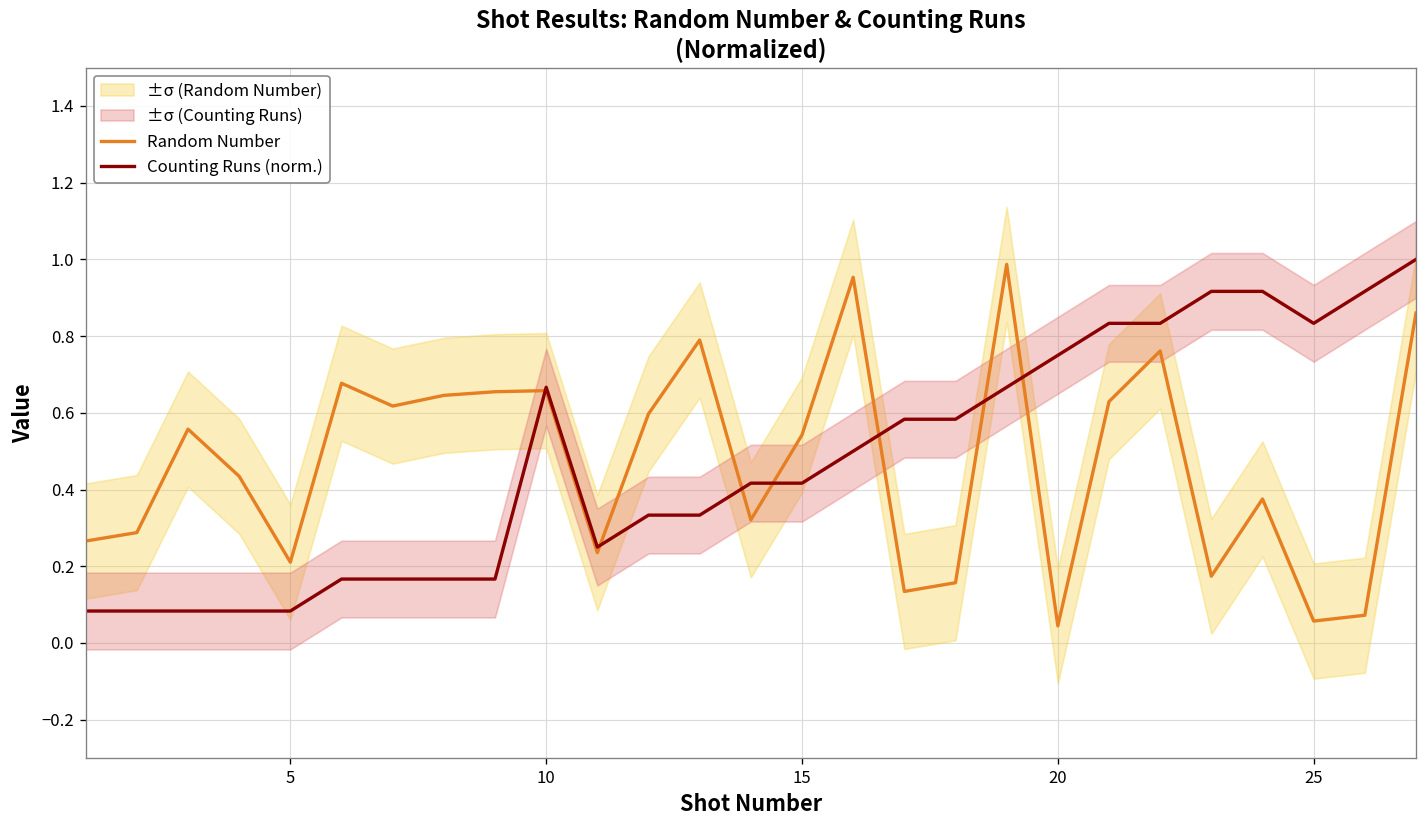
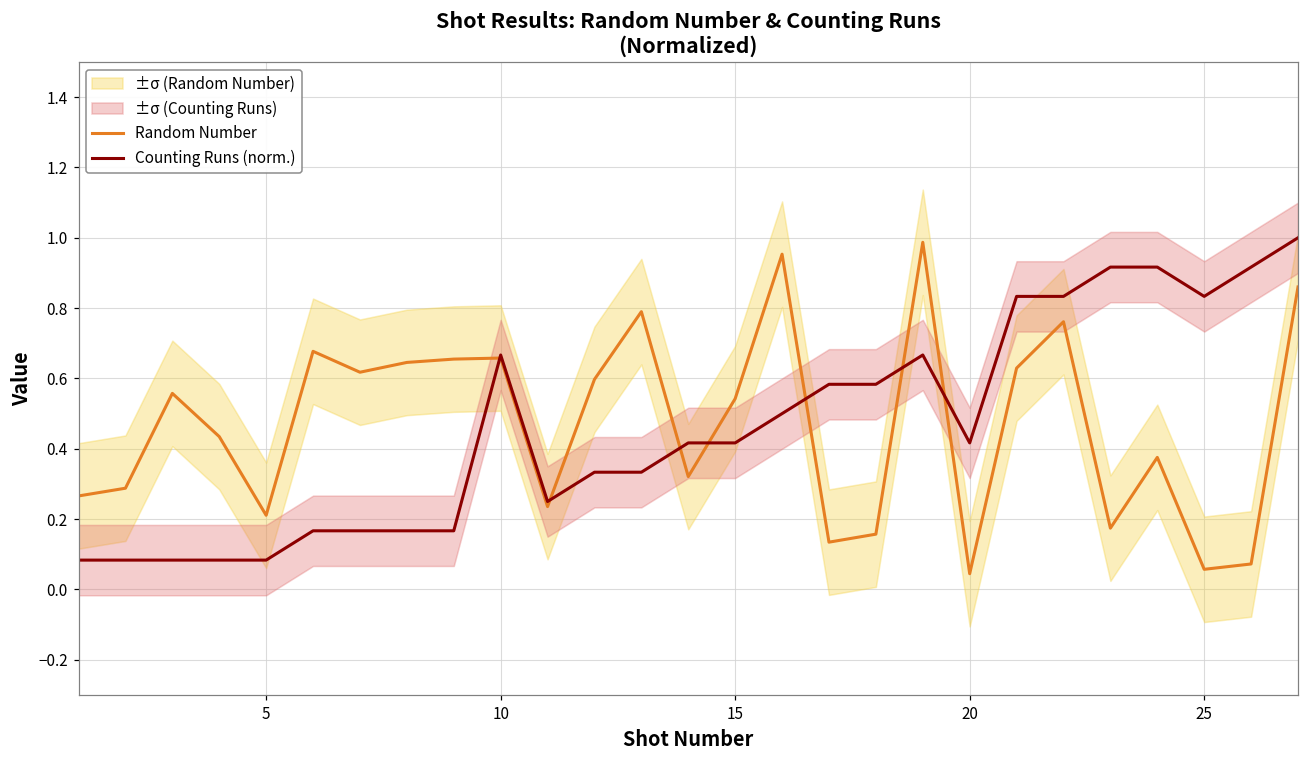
Counting Runs (norm.), 20: 0.75 -> 0.42
